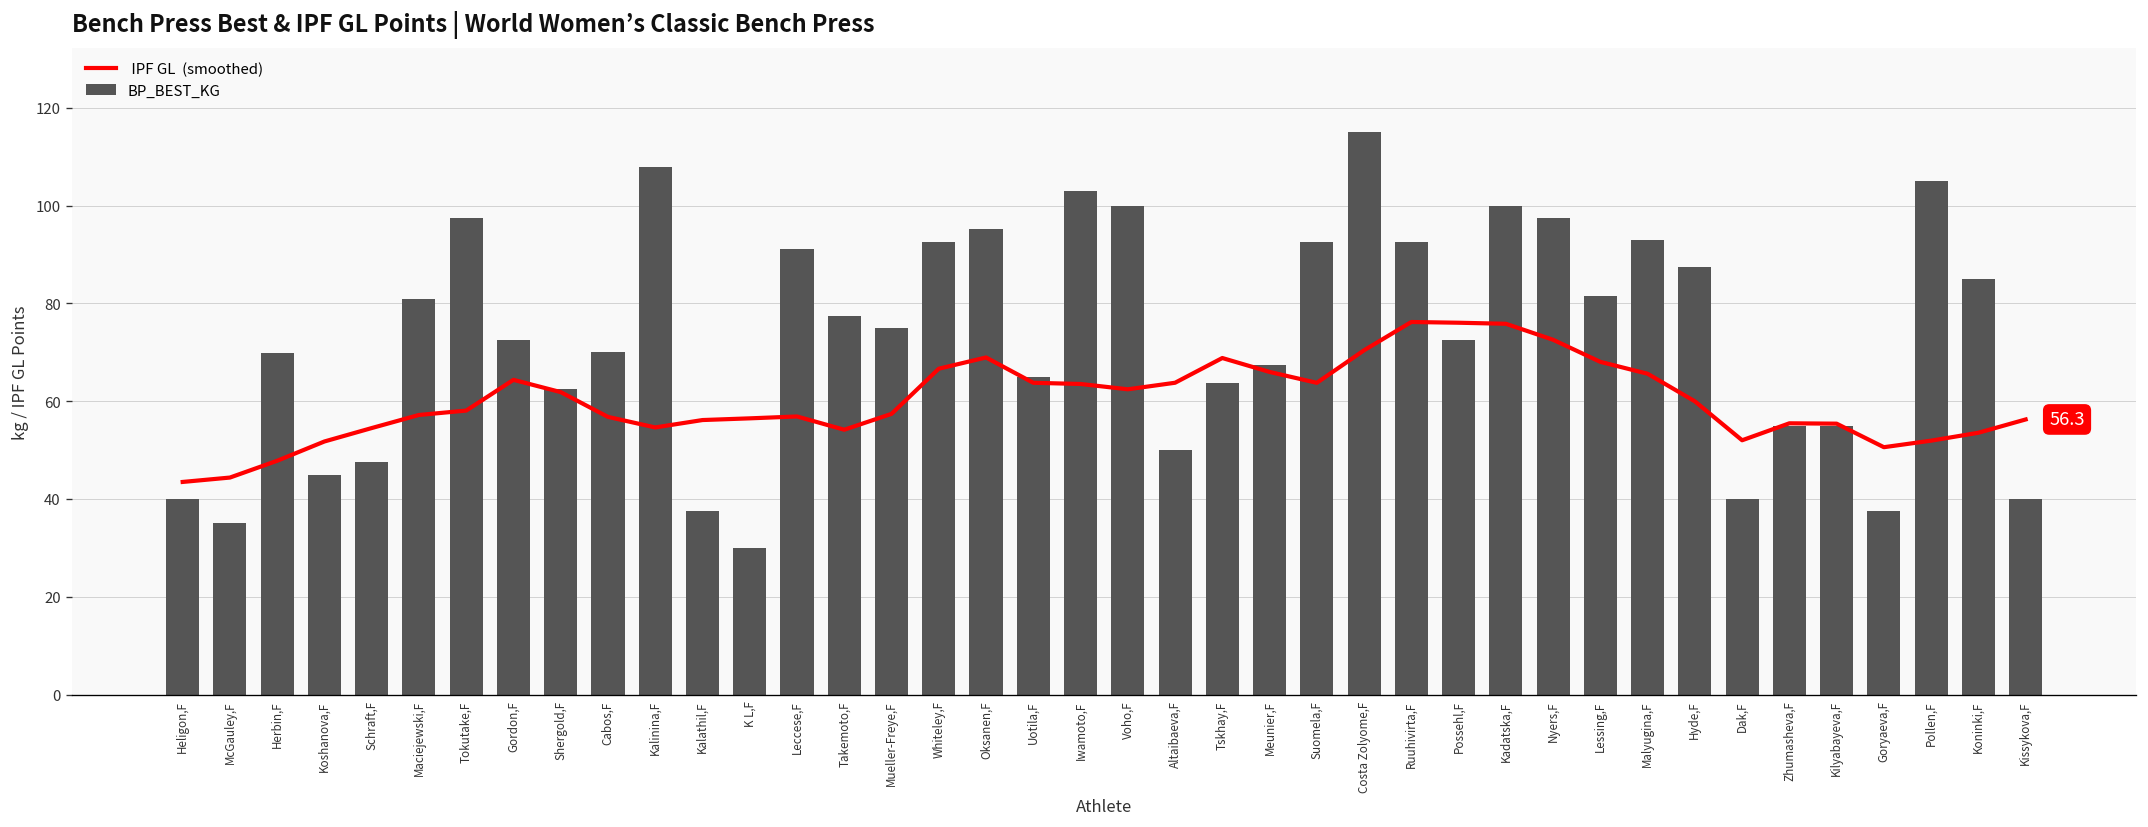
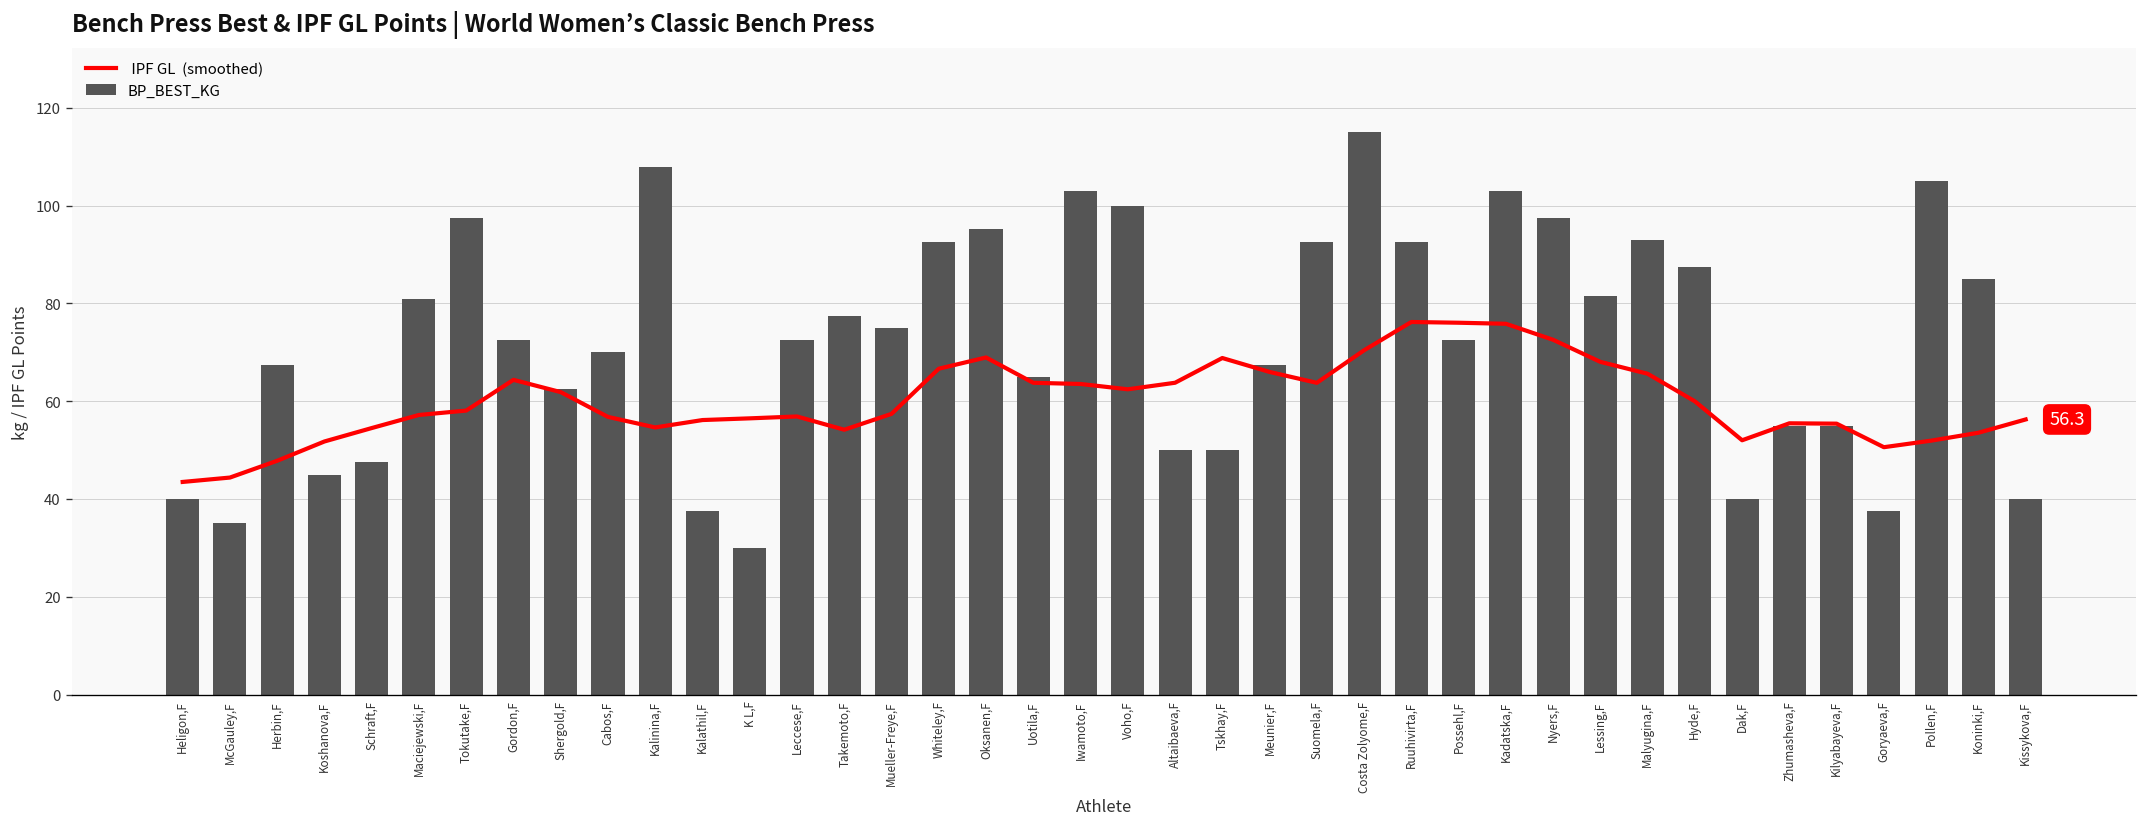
BP_BEST_KG, Herbin,F: 70 -> 68
BP_BEST_KG, Leccese,F: 91 -> 73
BP_BEST_KG, Tskhay,F: 64 -> 50
BP_BEST_KG, Kadatska,F: 100 -> 103
